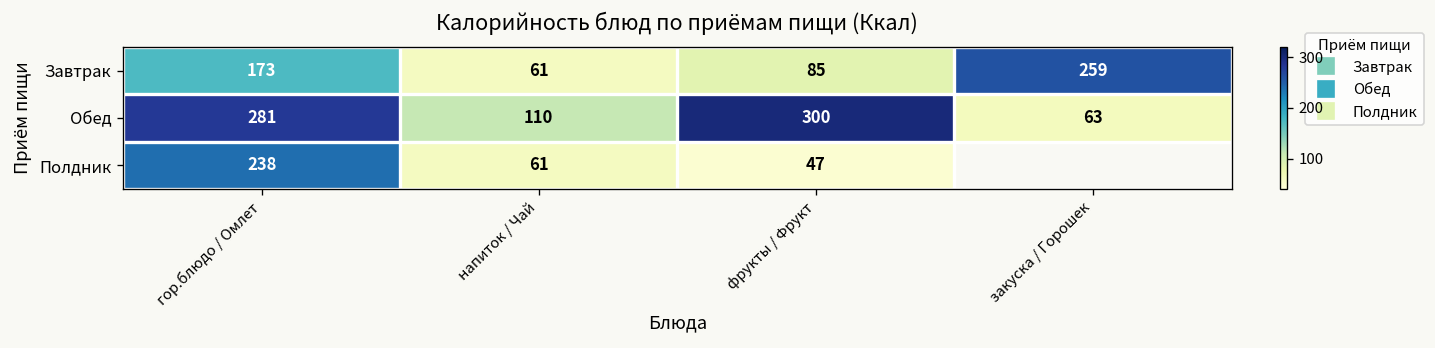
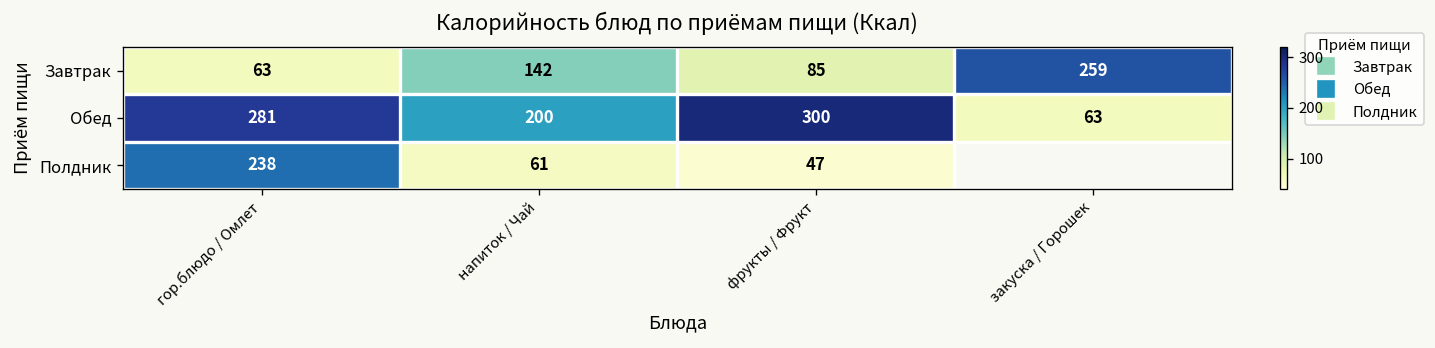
Завтрак, гор.блюдо / Омлет: 173 -> 63
Завтрак, напиток / Чай: 61 -> 142
Обед, напиток / Чай: 110 -> 200
